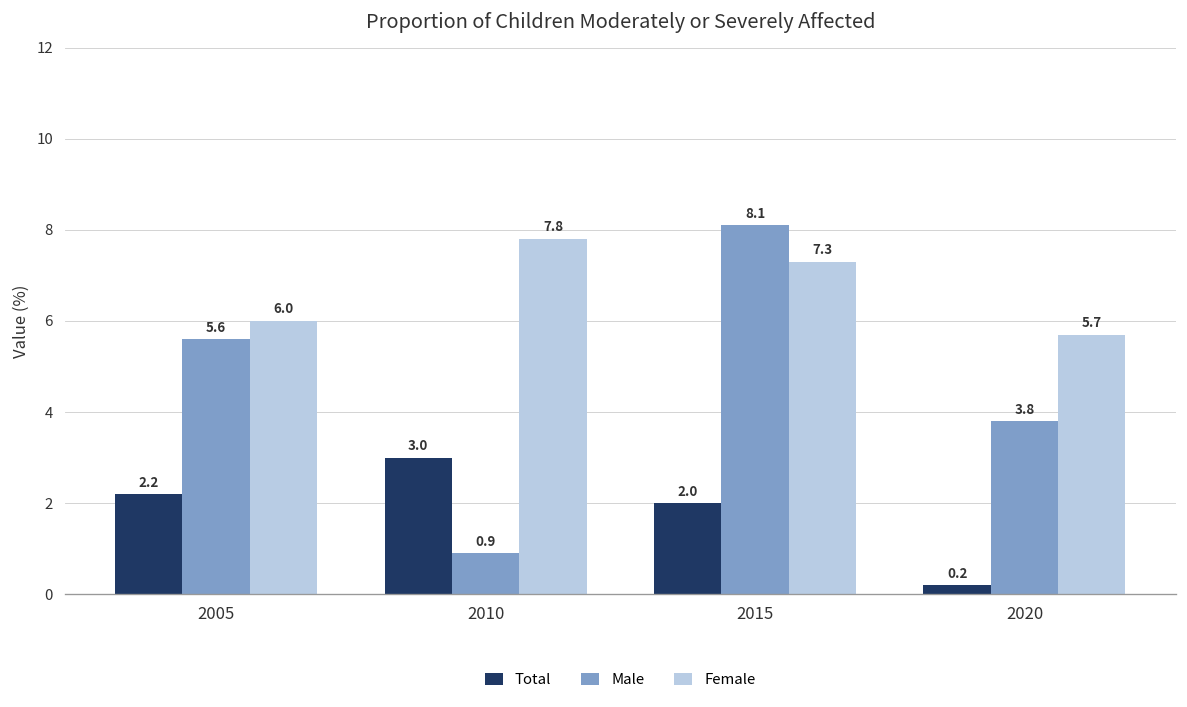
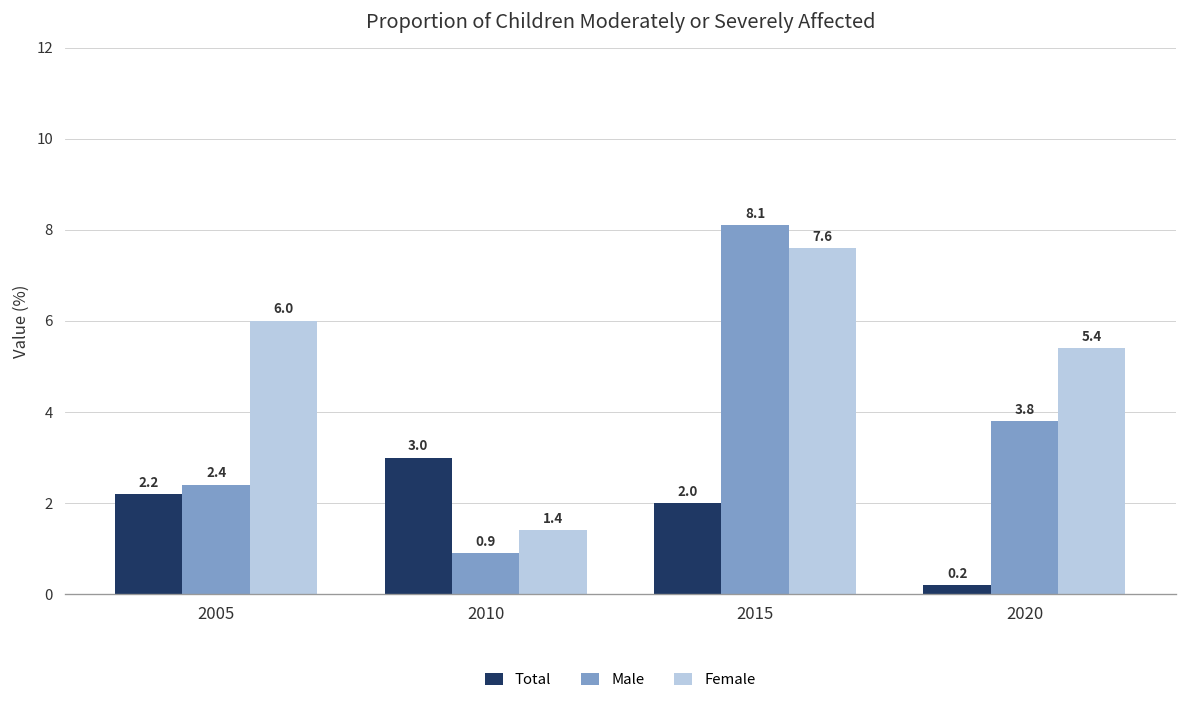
Male, 2005: 5.6 -> 2.4
Female, 2010: 7.8 -> 1.4
Female, 2015: 7.3 -> 7.6
Female, 2020: 5.7 -> 5.4
